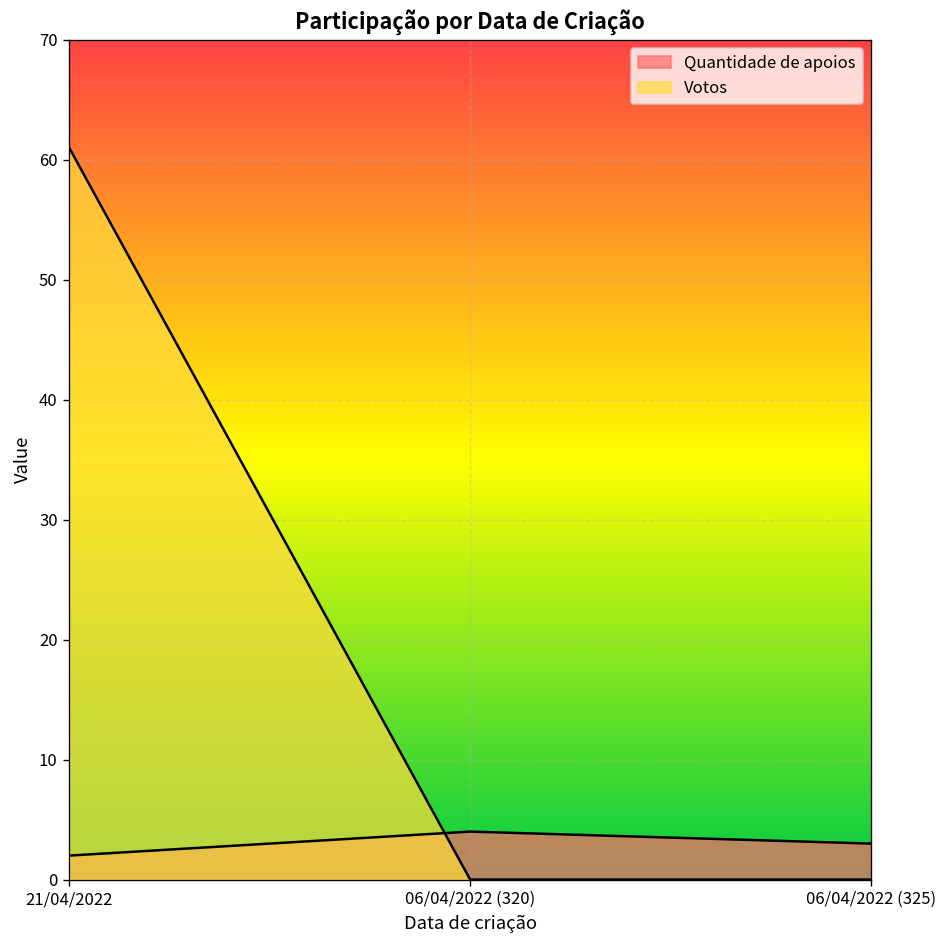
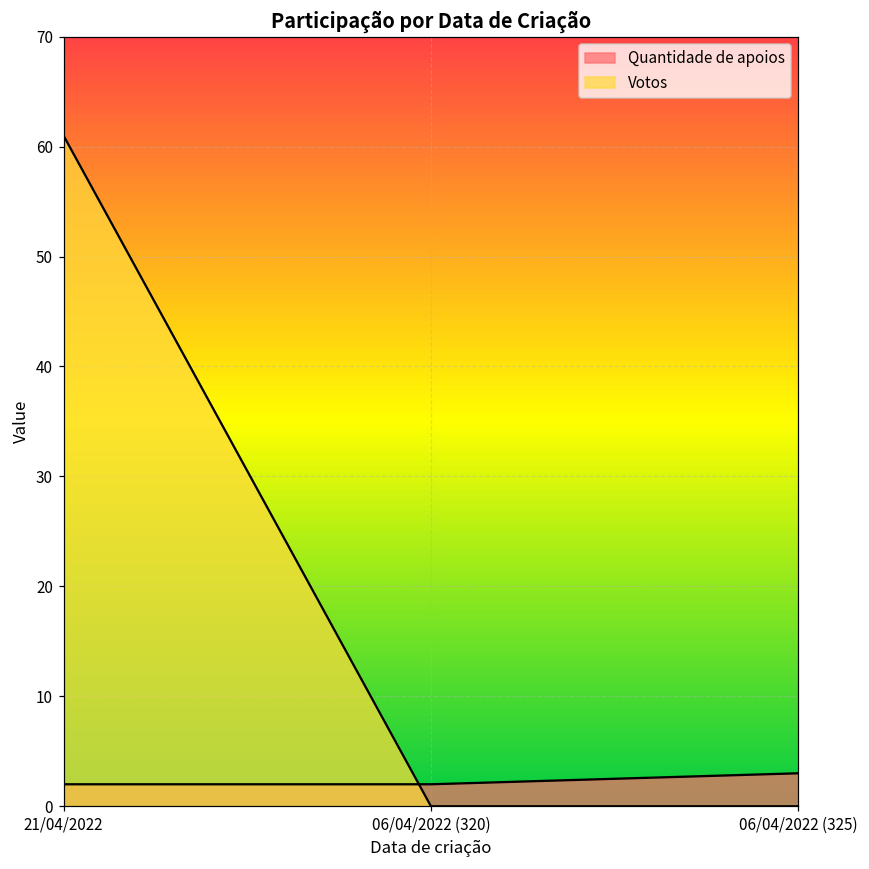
Quantidade de apoios, 06/04/2022 (320): 4 -> 2
